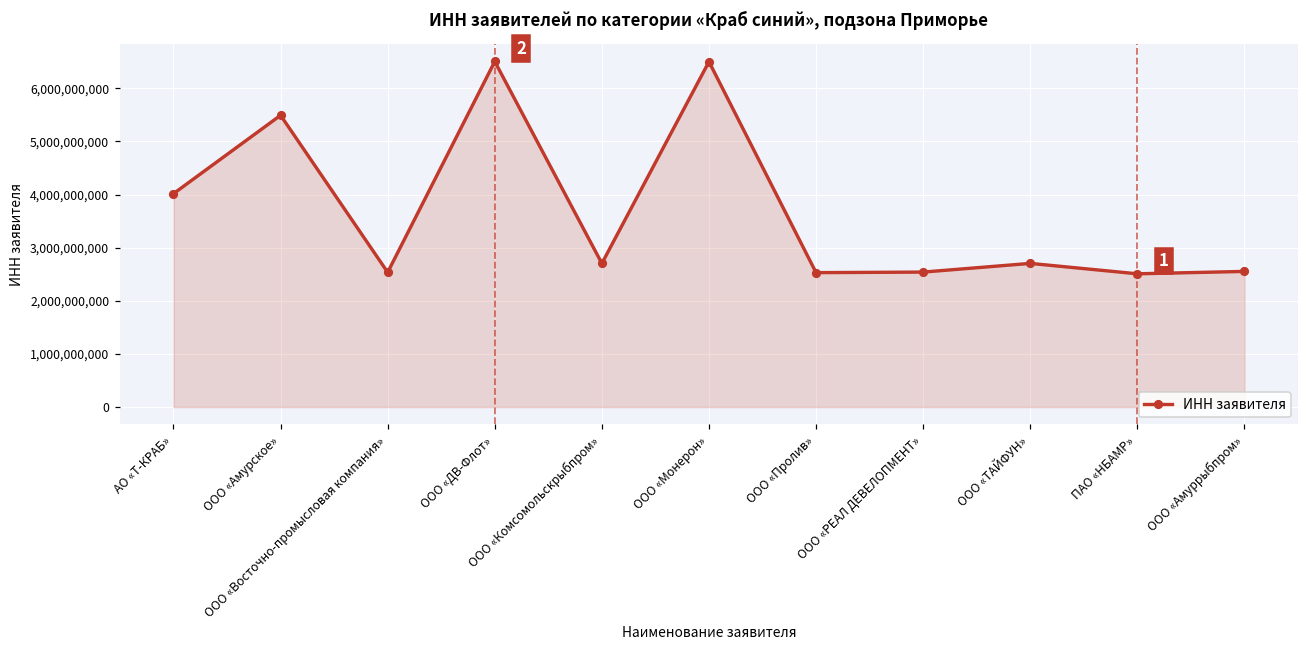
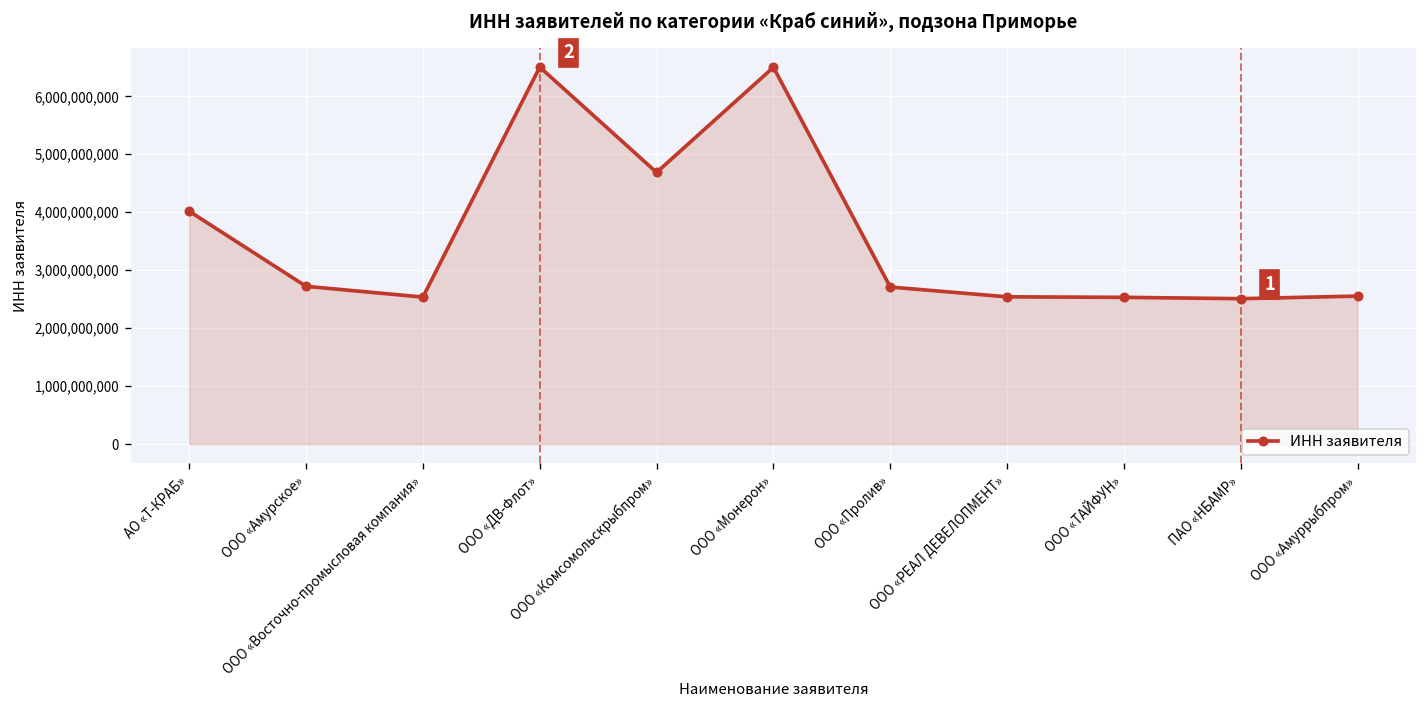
ООО «Амурское»: 5,500,000,000 -> 2,700,000,000
ООО «Комсомольскрыбпром»: 2,700,000,000 -> 4,700,000,000
ООО «Пролив»: 2,500,000,000 -> 2,700,000,000
ООО «ТАЙФУН»: 2,700,000,000 -> 2,500,000,000
